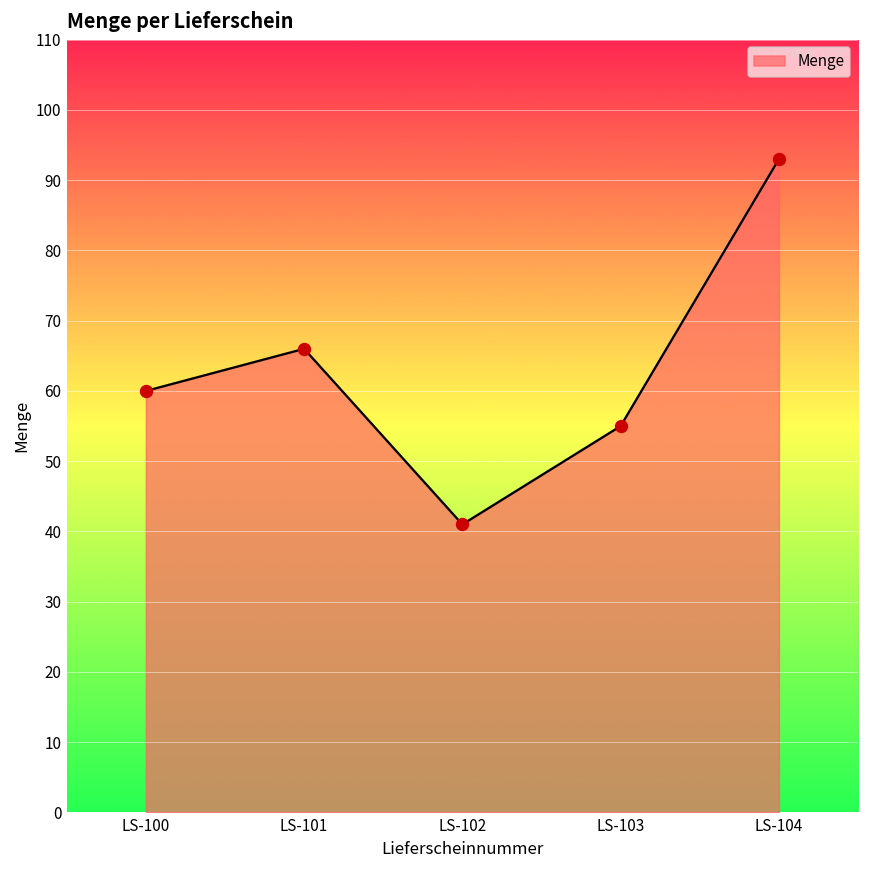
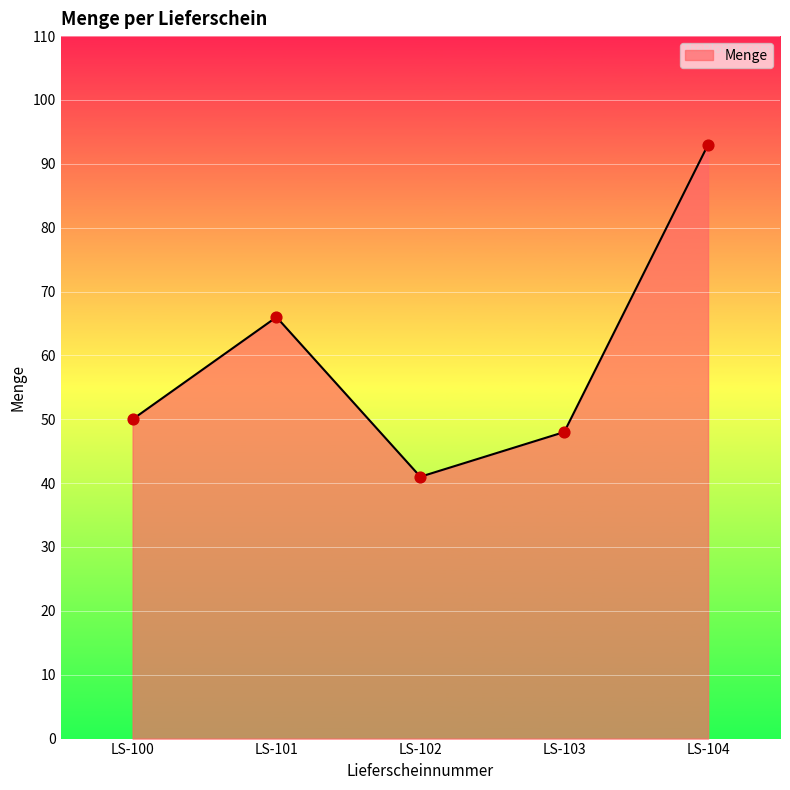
LS-100: 60 -> 50
LS-103: 55 -> 48
